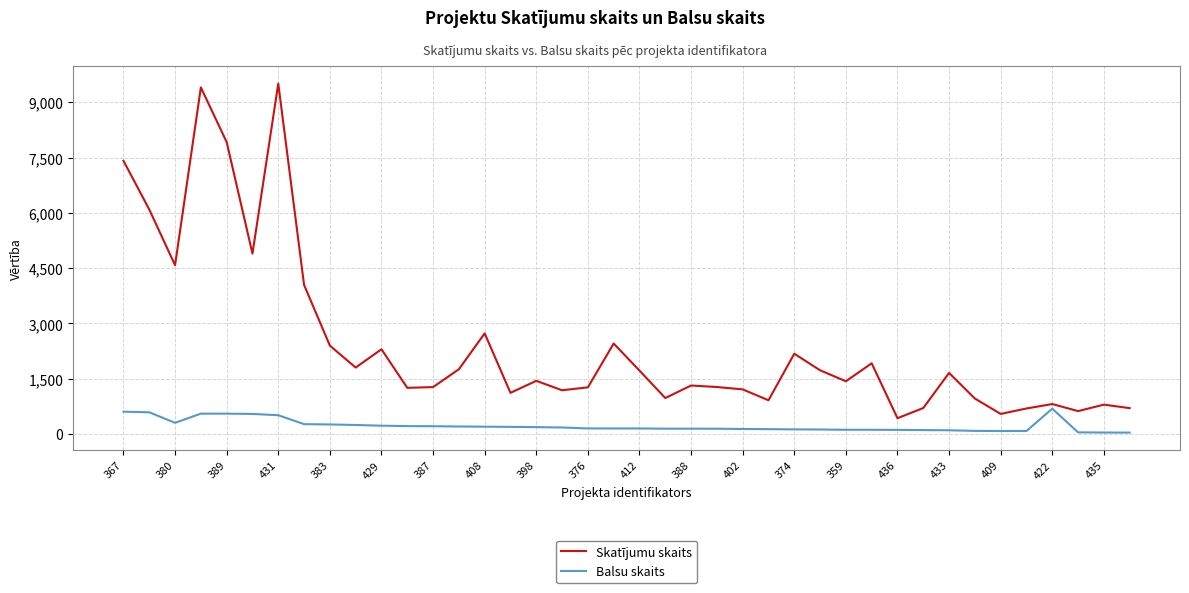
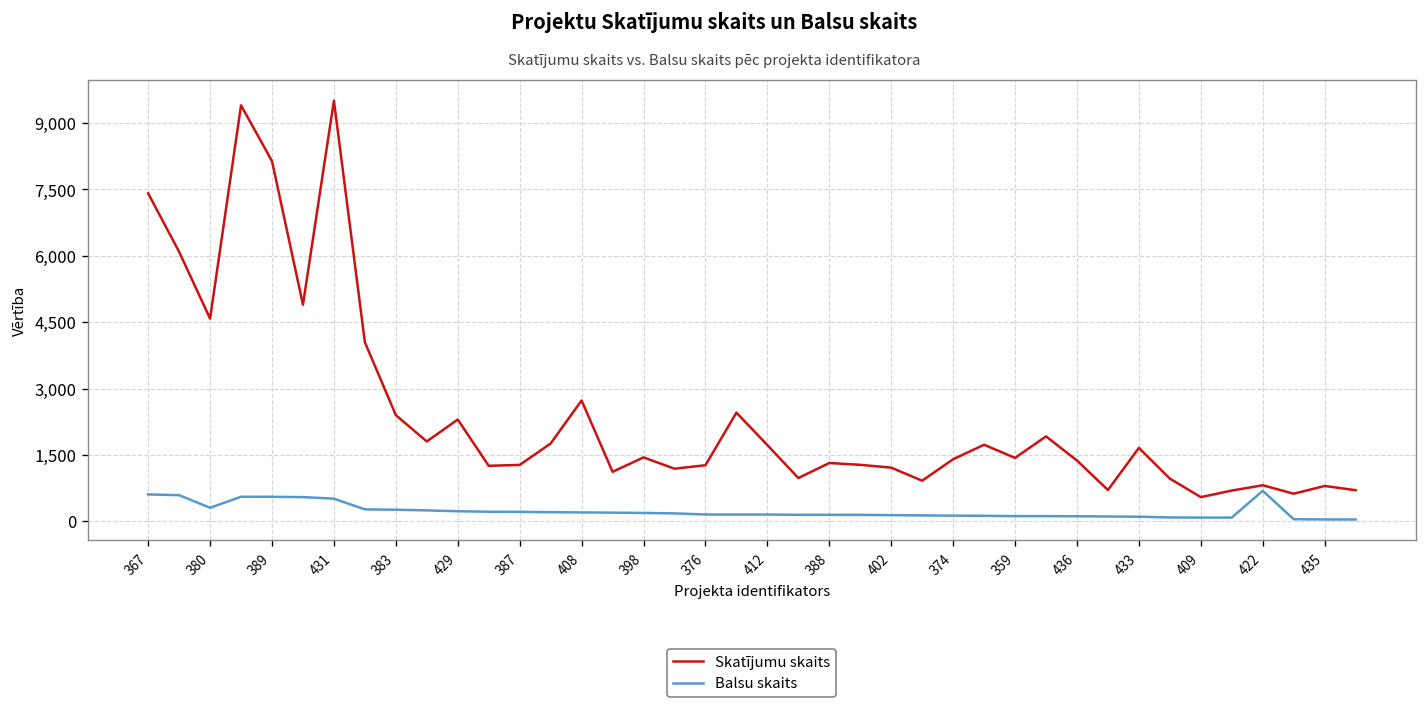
Skatījumu skaits, 389: 7,900 -> 8,100
Skatījumu skaits, 374: 2,200 -> 1,400
Skatījumu skaits, 436: 400 -> 1,400
